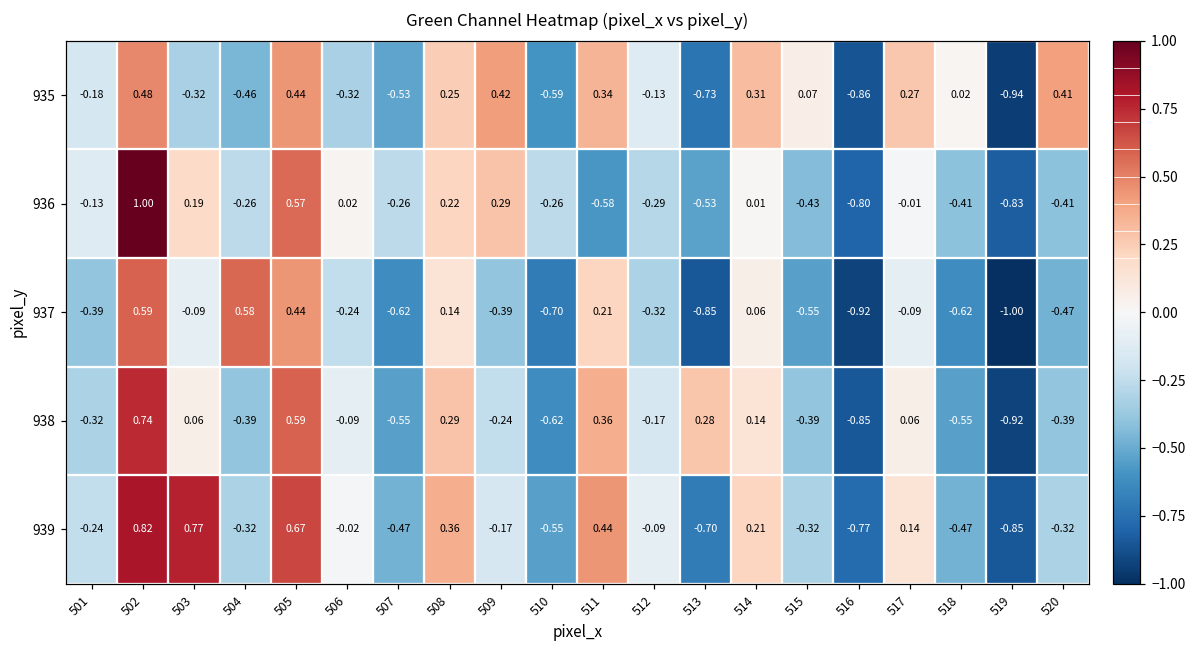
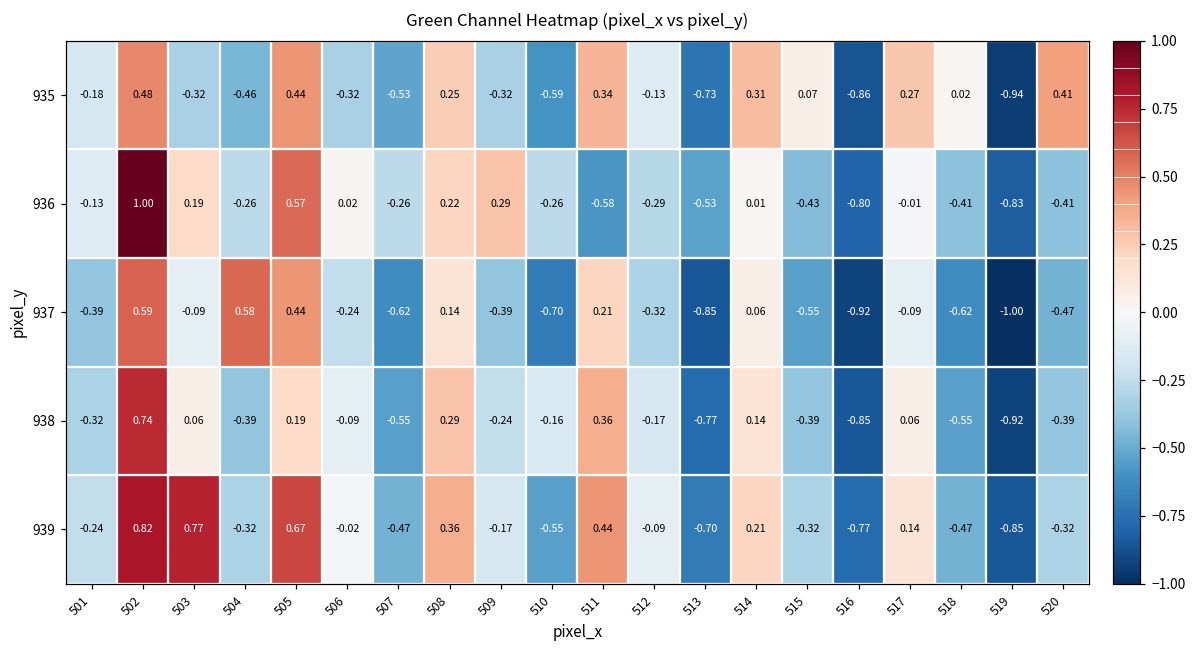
935, 509: 0.42 -> -0.32
938, 505: 0.59 -> 0.19
938, 510: -0.62 -> -0.16
938, 513: 0.28 -> -0.77
